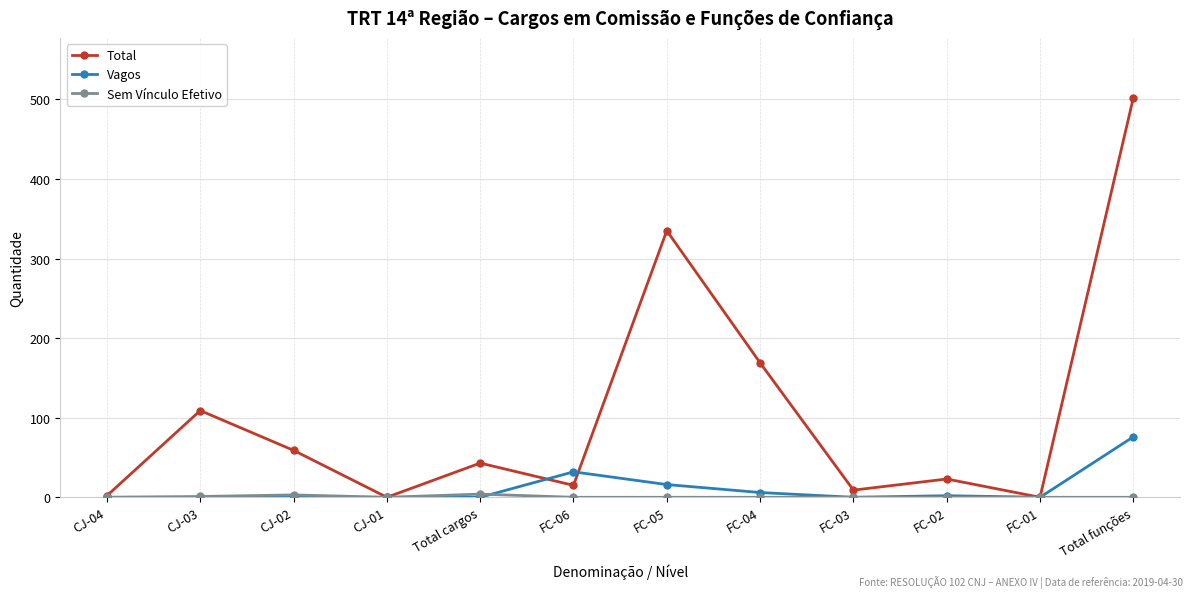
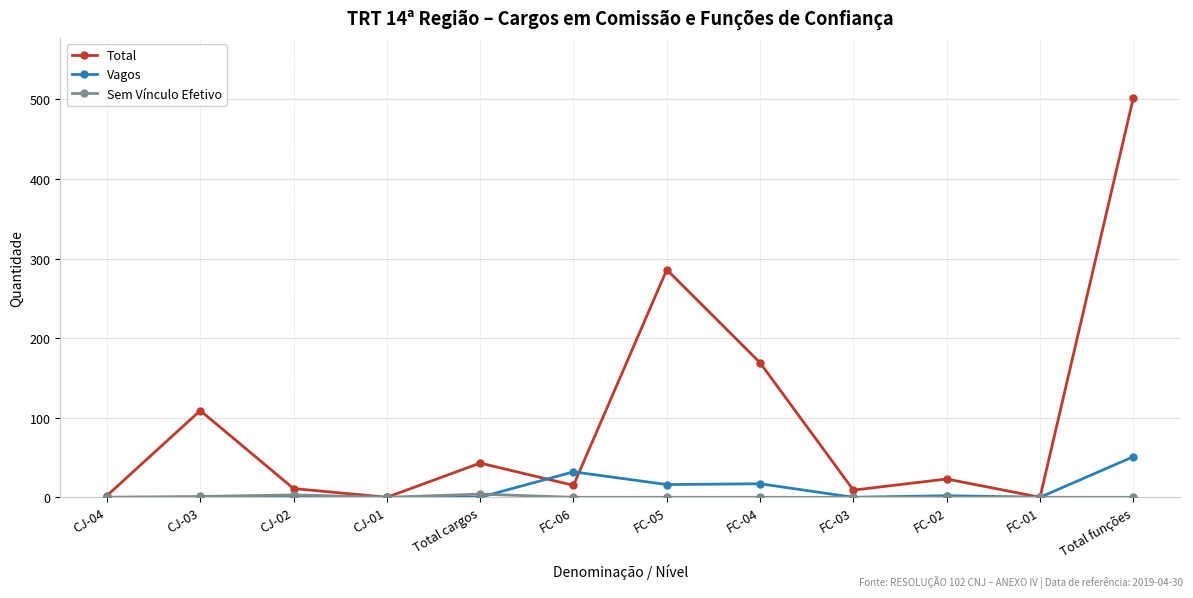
Total, CJ-02: 60 -> 10
Total, FC-05: 340 -> 290
Vagos, FC-04: 10 -> 20
Vagos, Total funções: 80 -> 50
